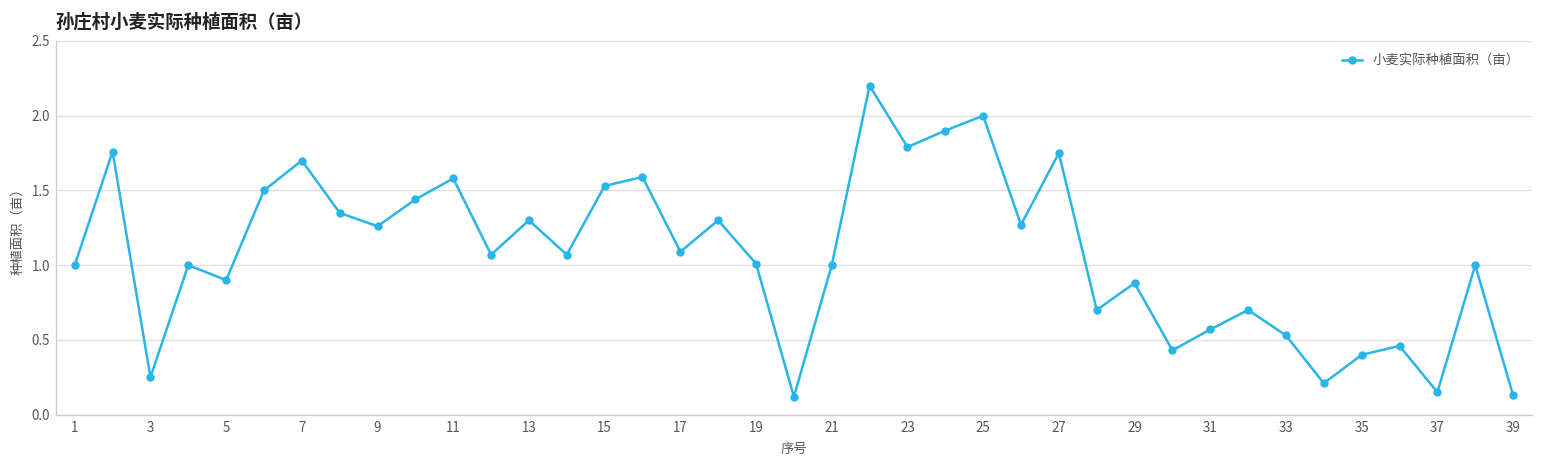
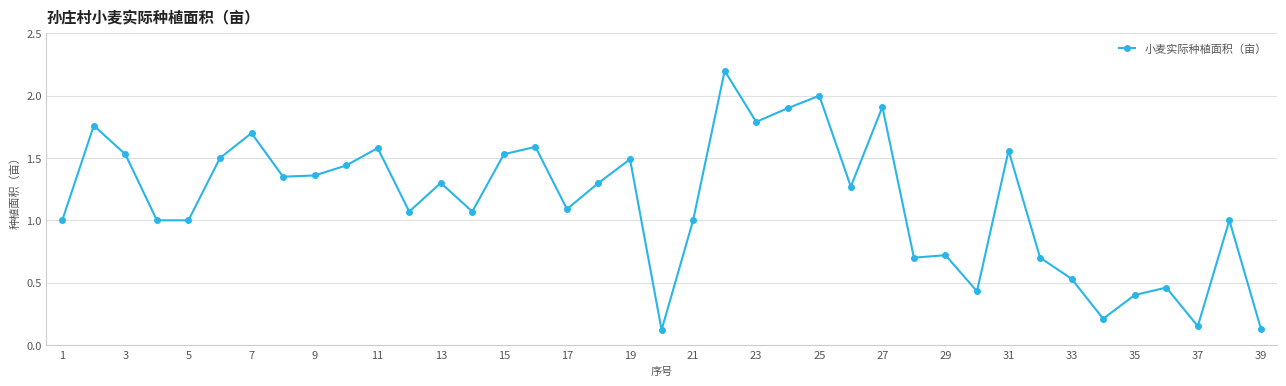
3: 0.25 -> 1.53
5: 0.9 -> 1.0
9: 1.26 -> 1.36
19: 1.01 -> 1.49
27: 1.75 -> 1.91
29: 0.88 -> 0.72
31: 0.57 -> 1.56
